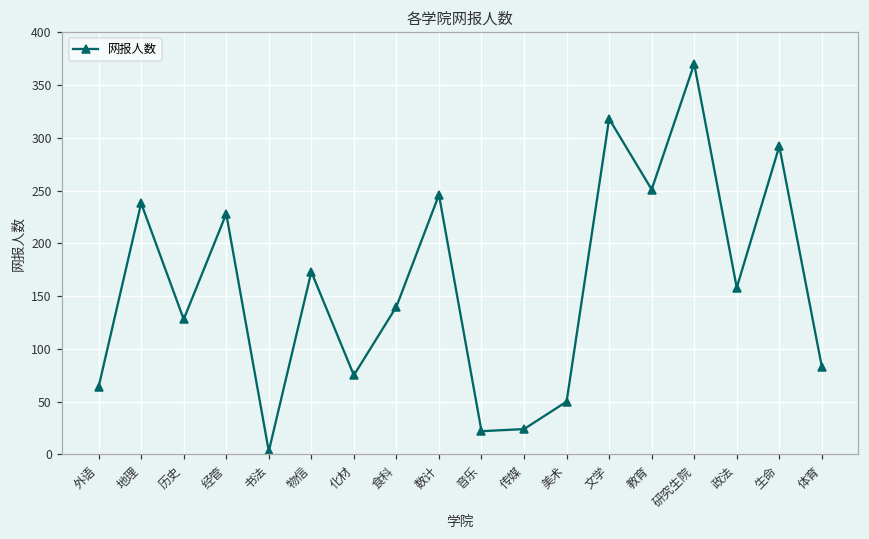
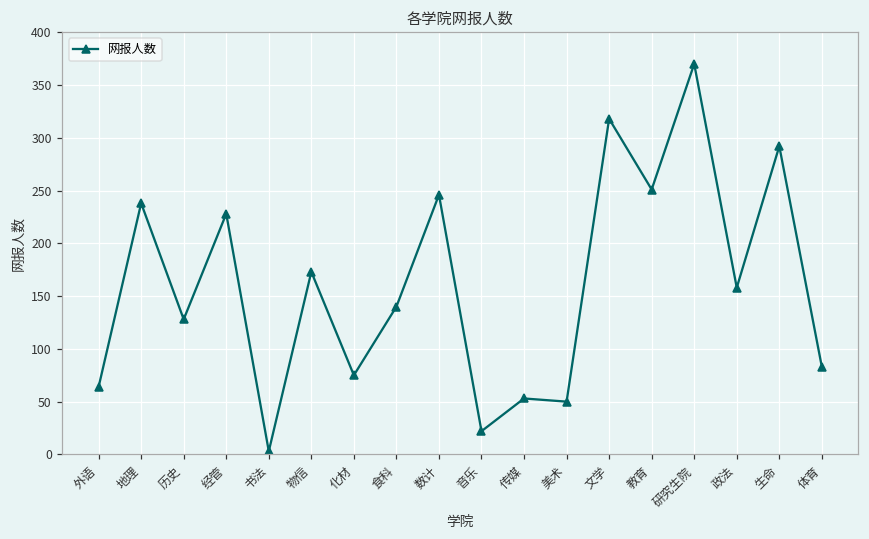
传媒: 20 -> 50
